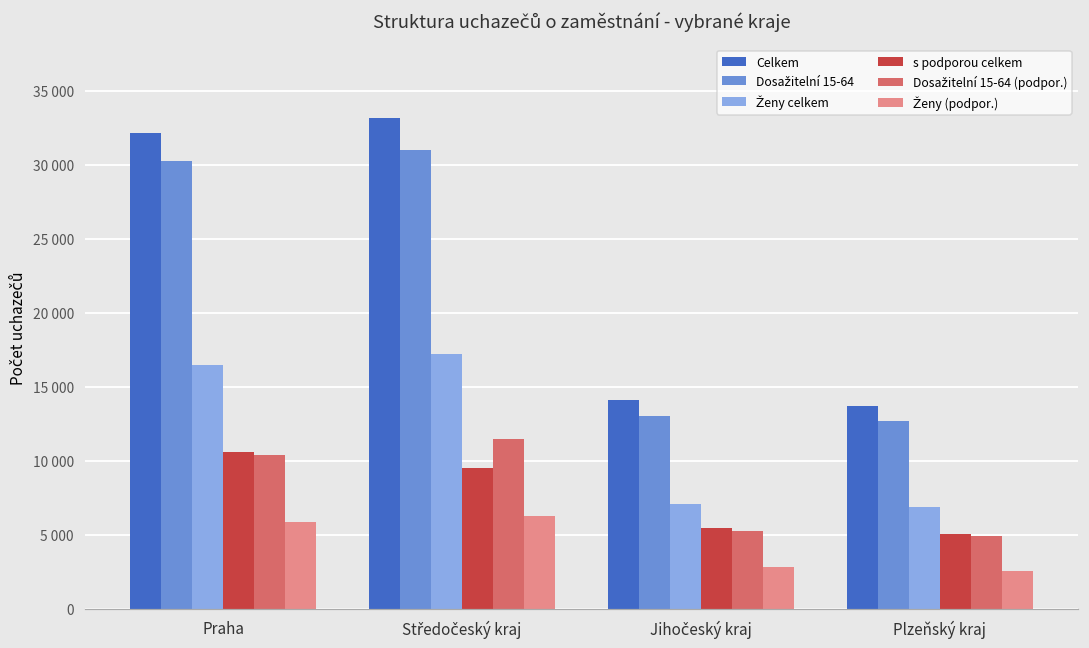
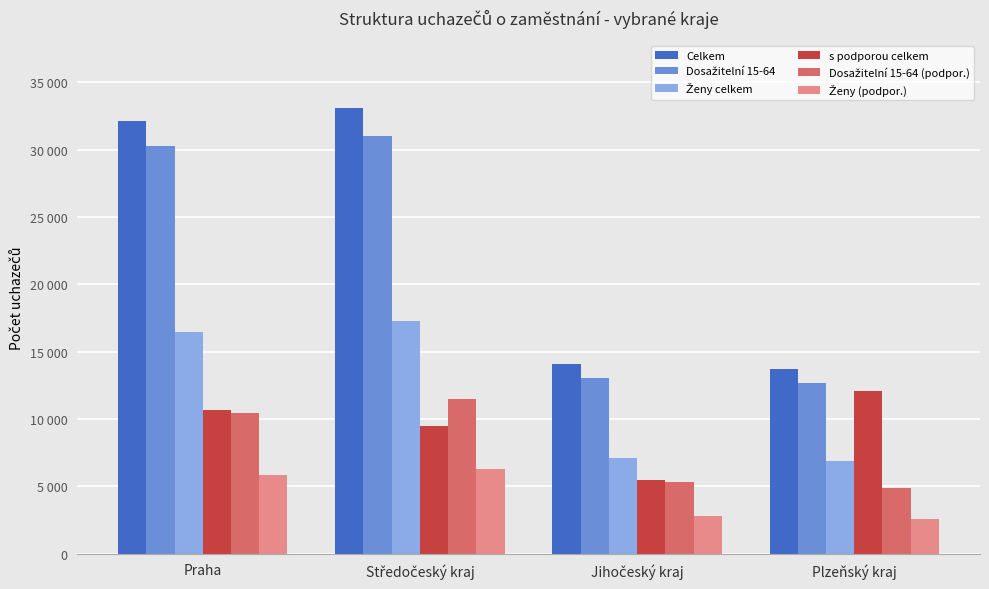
s podporou celkem, Plzeňský kraj: 5000 -> 12000
